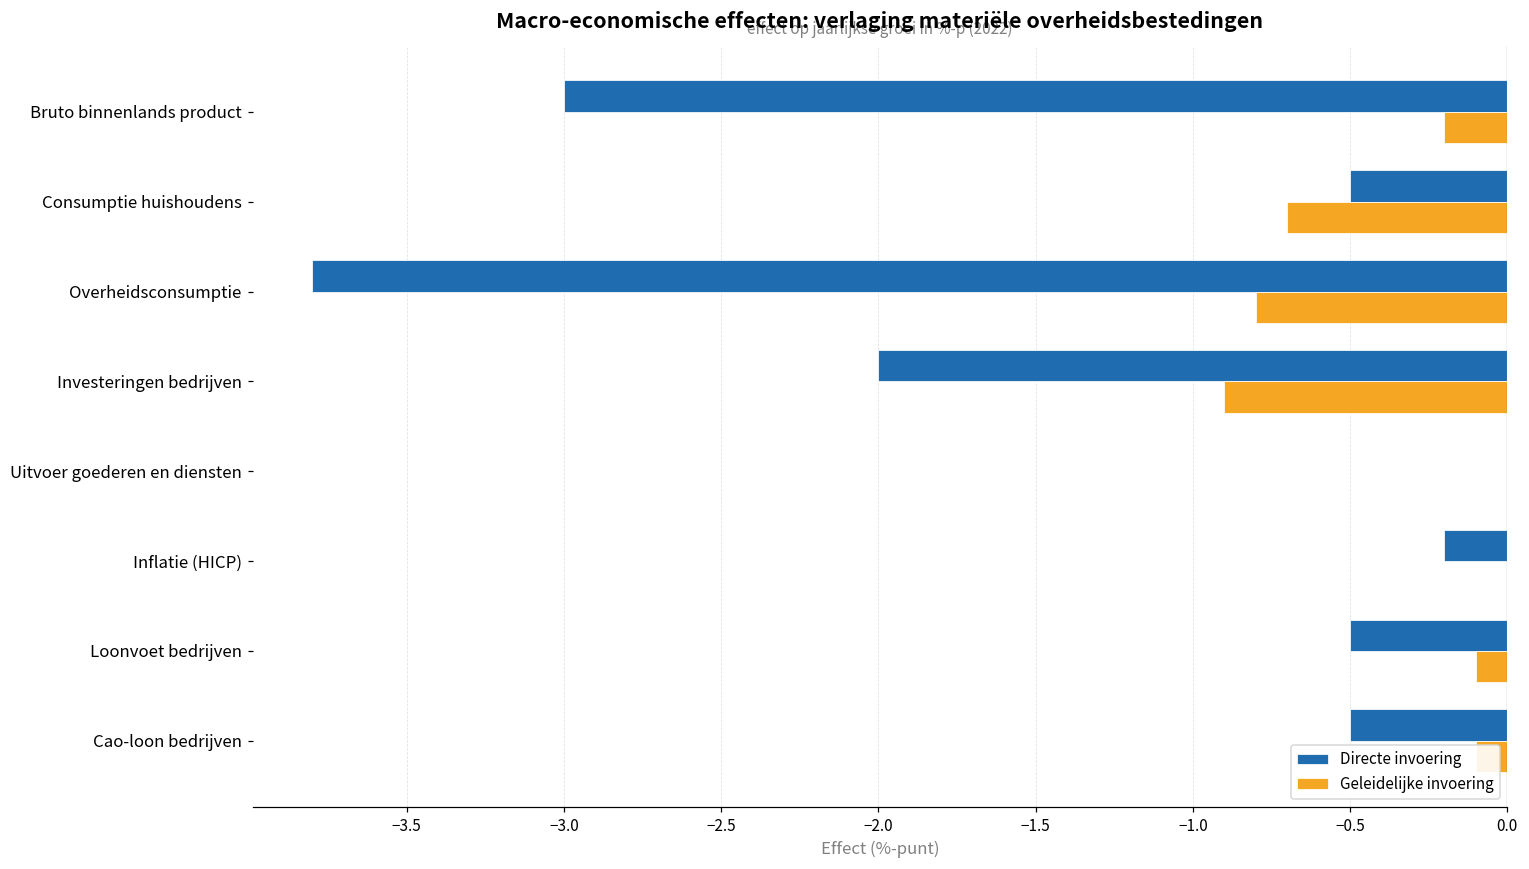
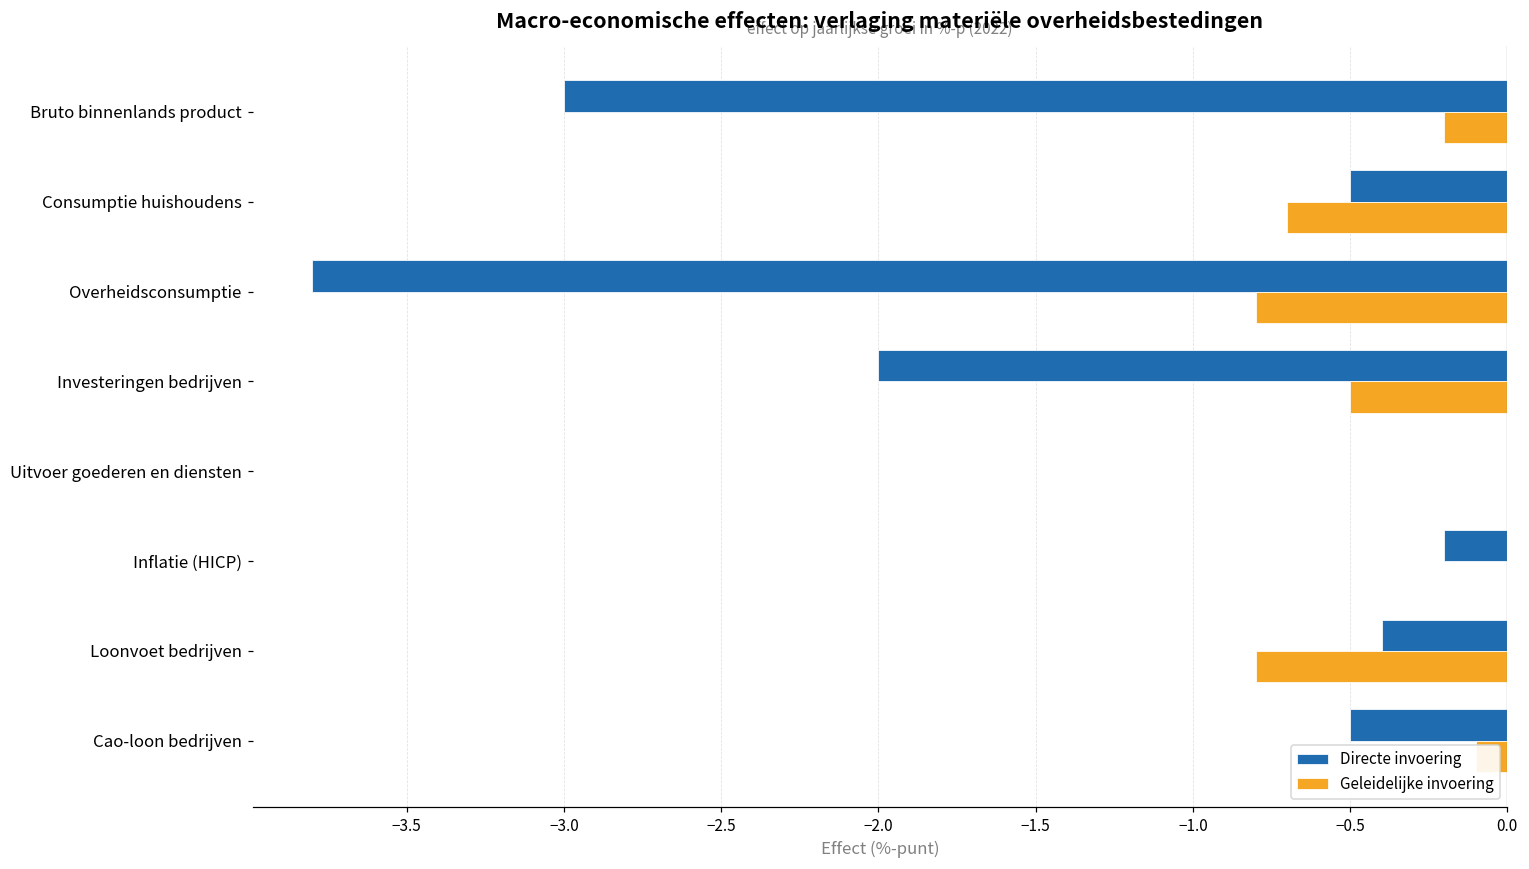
Geleidelijke invoering, Investeringen bedrijven: -0.9 -> -0.5
Directe invoering, Loonvoet bedrijven: -0.5 -> -0.4
Geleidelijke invoering, Loonvoet bedrijven: -0.1 -> -0.8
